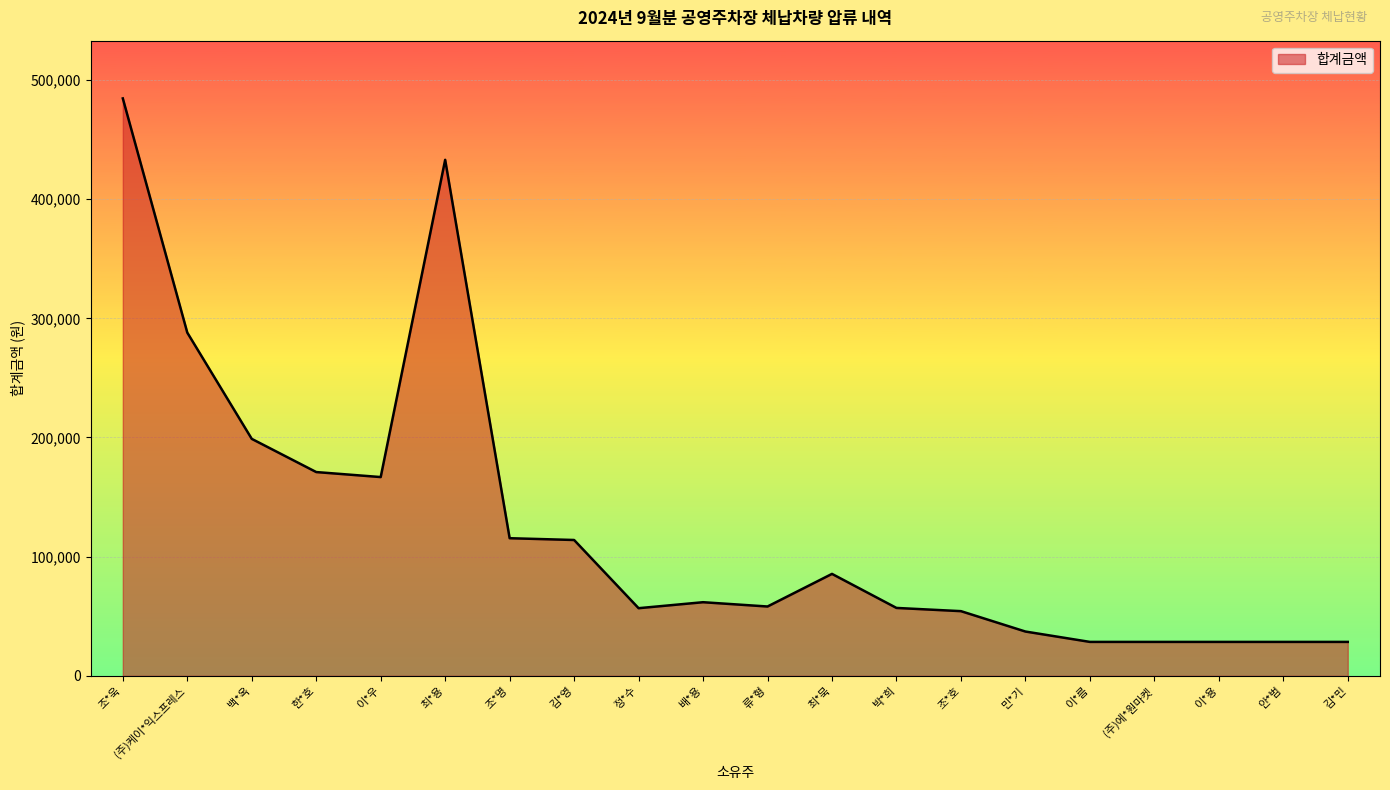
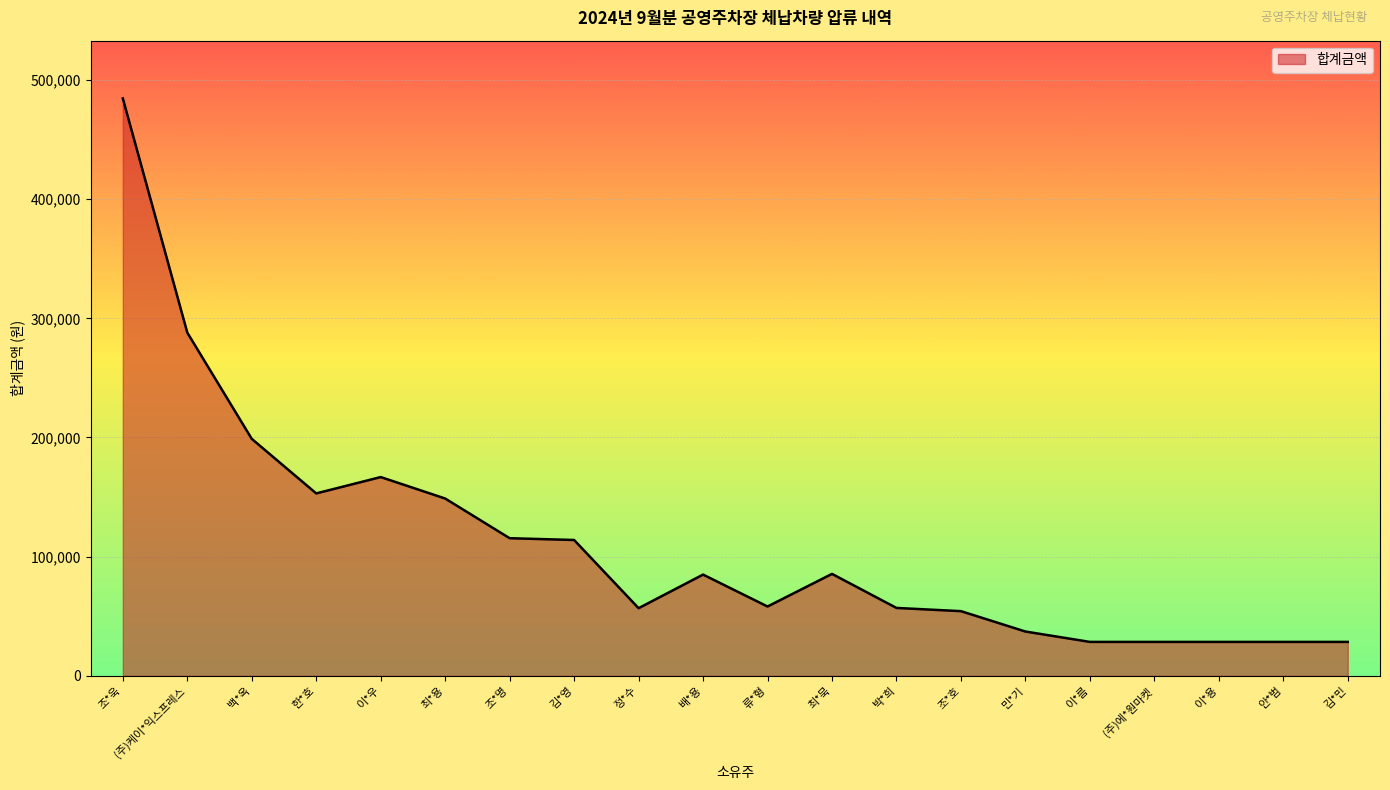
한*호: 171,000 -> 153,000
최*용: 433,000 -> 149,000
배*용: 62,000 -> 85,000
